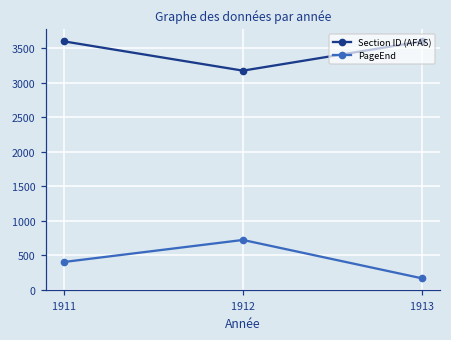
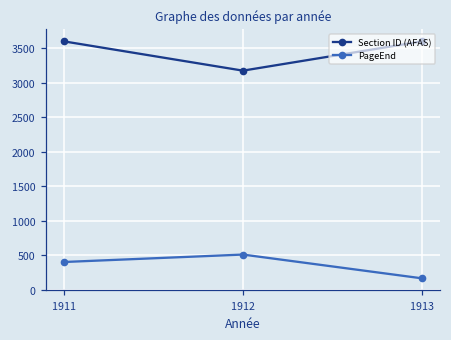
PageEnd, 1912: 700 -> 500
